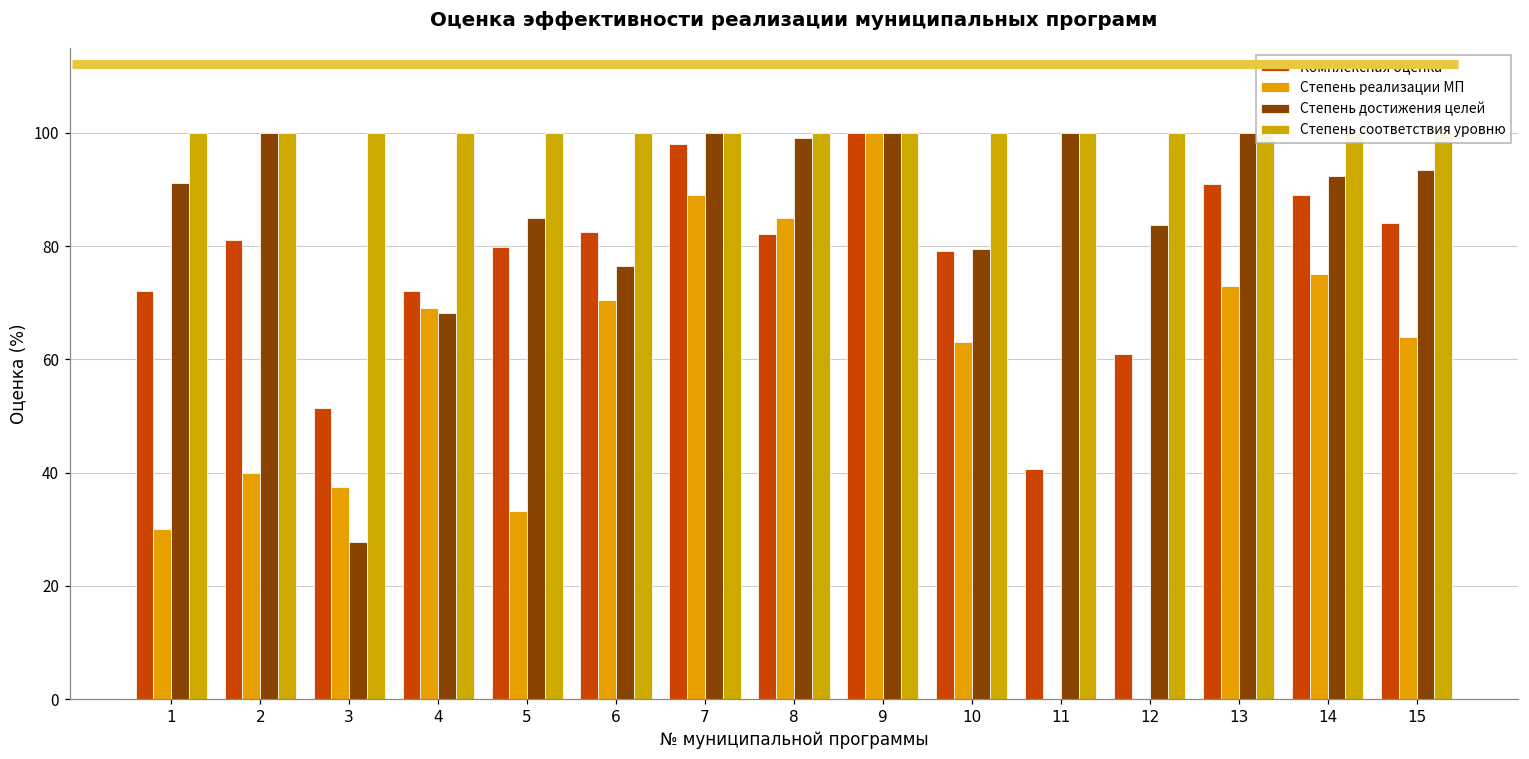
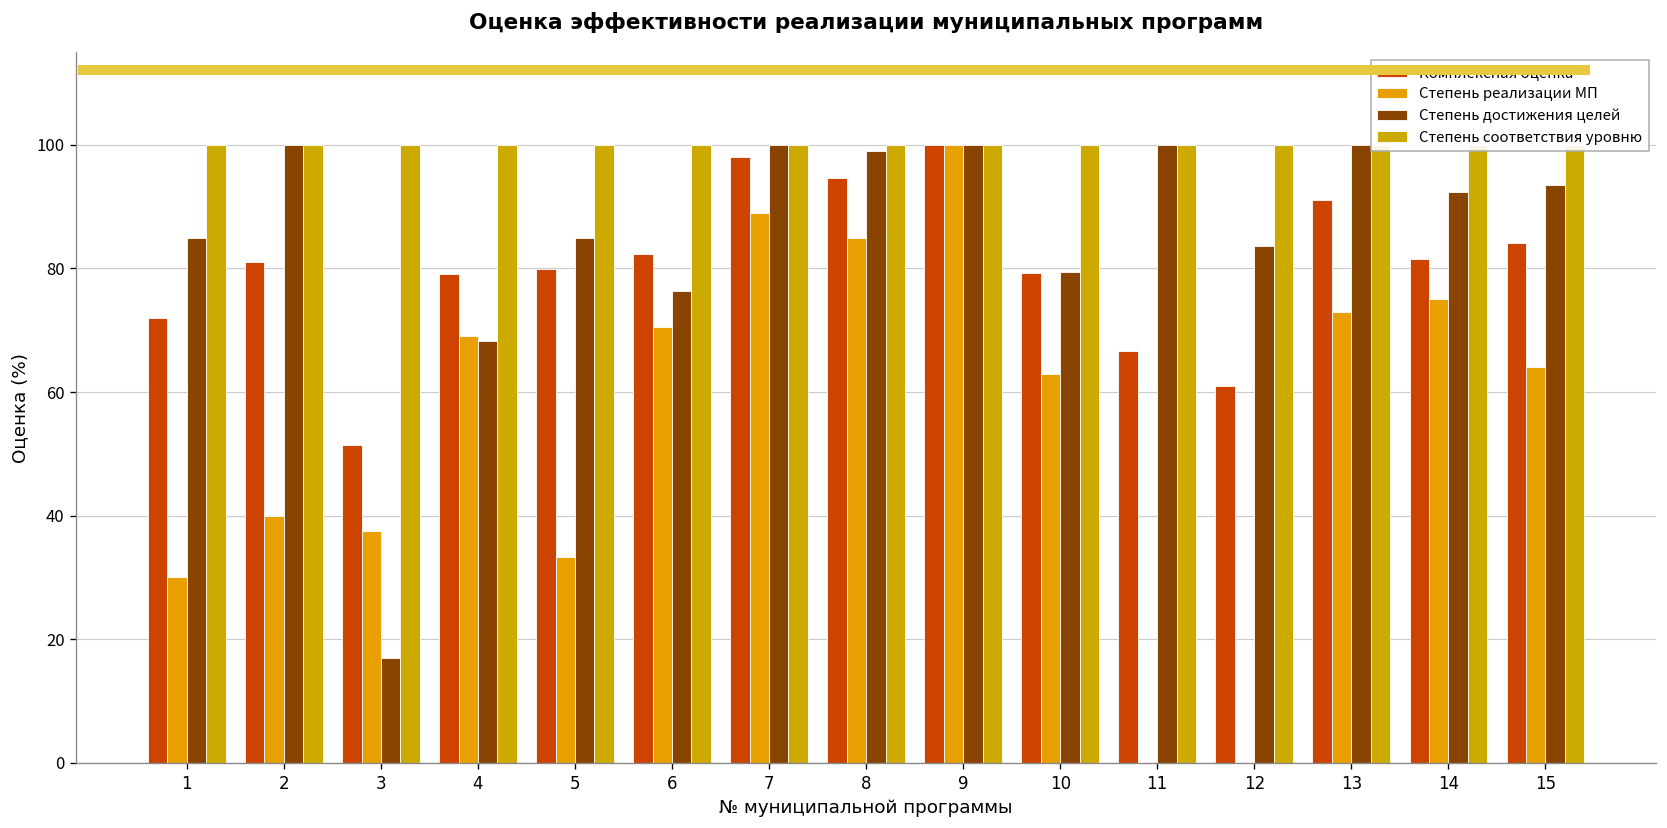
Степень достижения целей, 1: 91 -> 85
Степень достижения целей, 3: 28 -> 17
Комплексная оценка, 4: 72 -> 79
Комплексная оценка, 8: 82 -> 95
Комплексная оценка, 11: 41 -> 67
Комплексная оценка, 14: 89 -> 82
